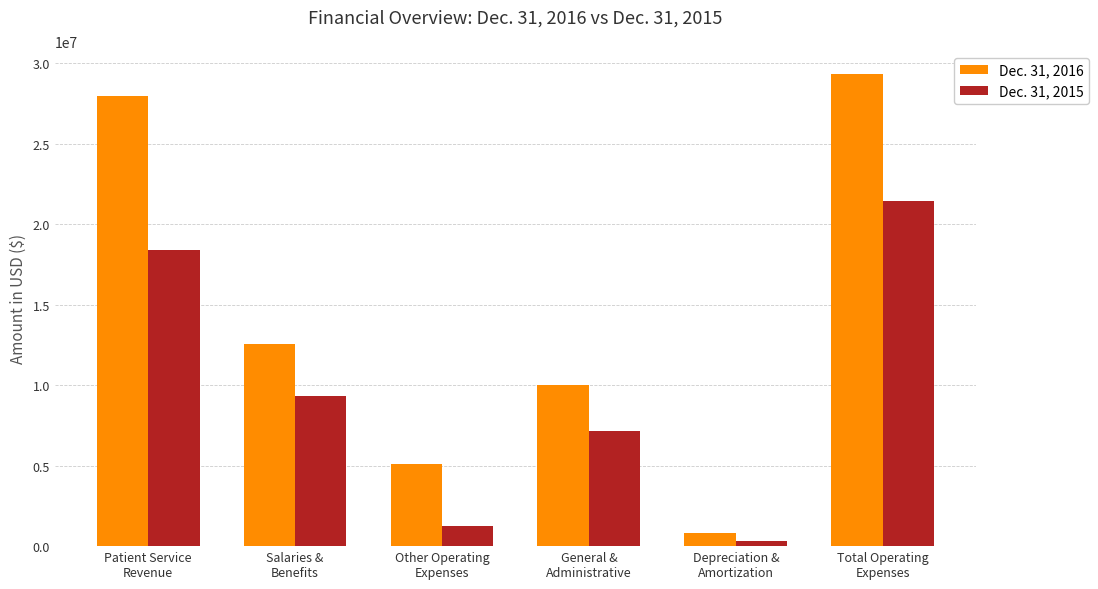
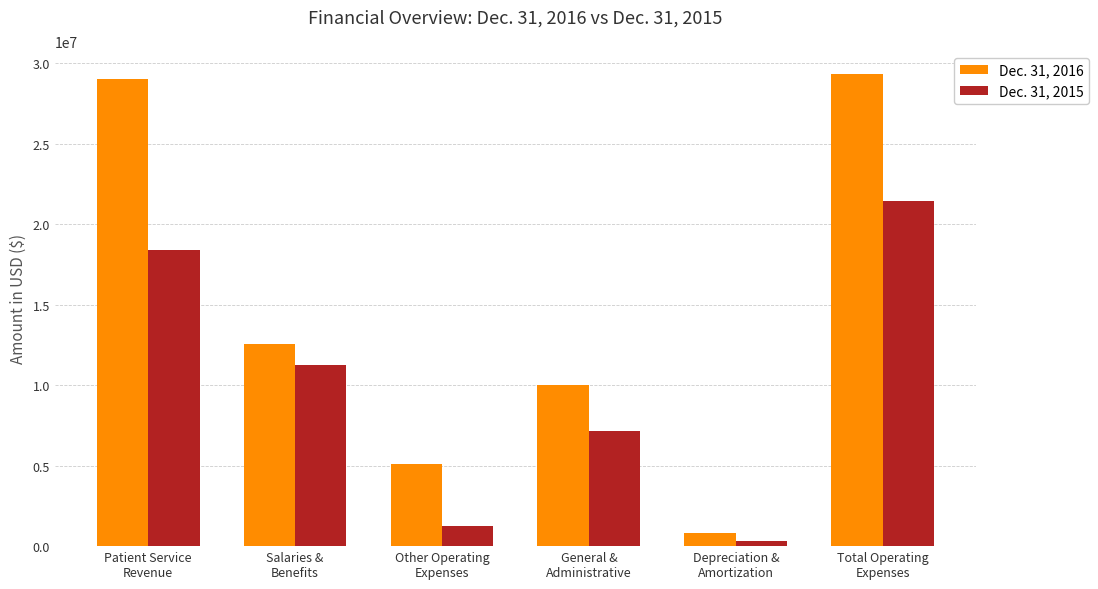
Dec. 31, 2016, Patient Service Revenue: 28000000 -> 29000000
Dec. 31, 2015, Salaries & Benefits: 9300000 -> 11300000
